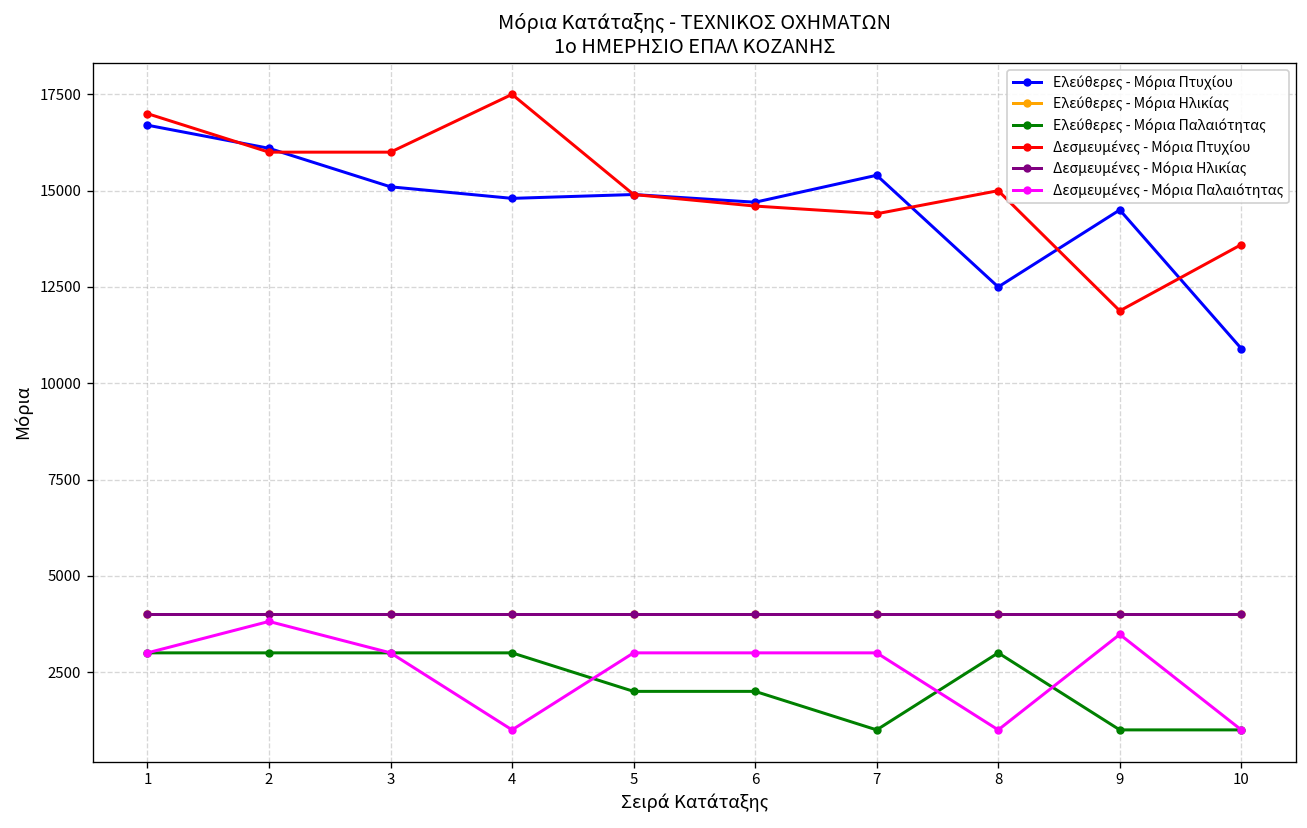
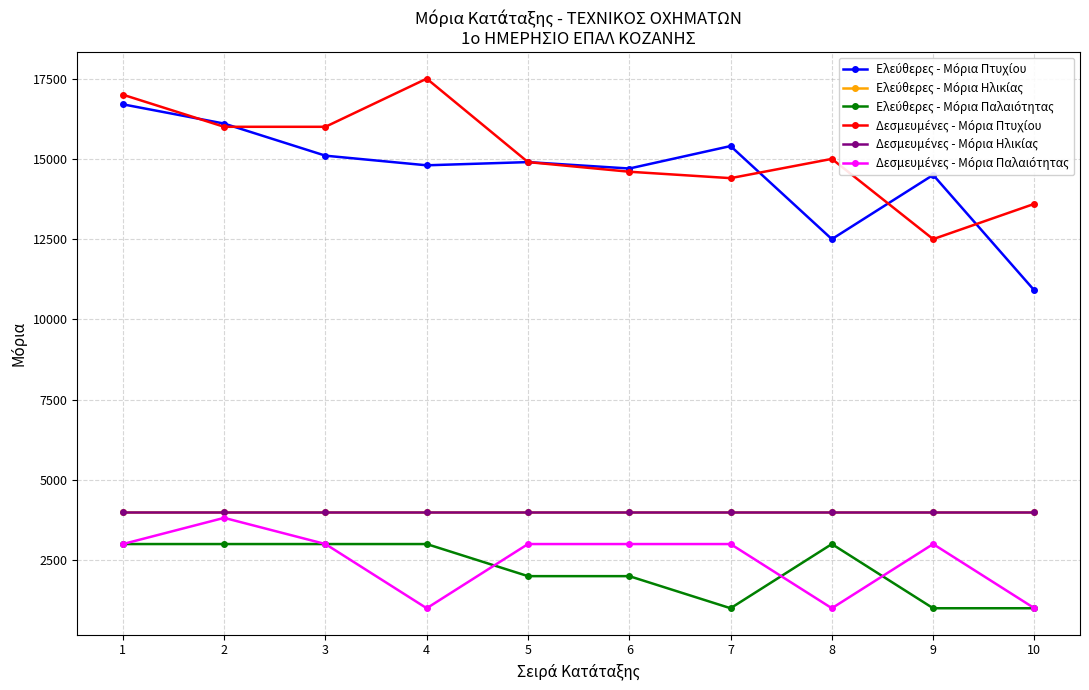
Δεσμευμένες - Μόρια Πτυχίου, 9: 11900 -> 12500
Δεσμευμένες - Μόρια Παλαιότητας, 9: 3500 -> 3000
